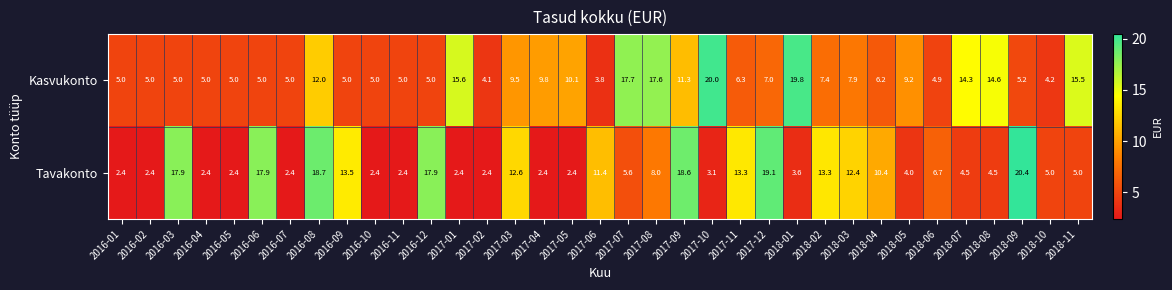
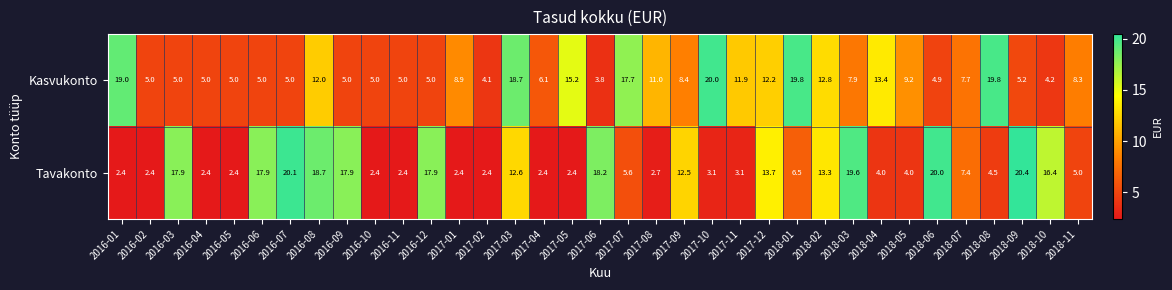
Kasvukonto, 2016-01: 5.0 -> 19.0
Kasvukonto, 2017-01: 15.6 -> 8.9
Kasvukonto, 2017-03: 9.5 -> 18.7
Kasvukonto, 2017-04: 9.8 -> 6.1
Kasvukonto, 2017-05: 10.1 -> 15.2
Kasvukonto, 2017-08: 17.6 -> 11.0
Kasvukonto, 2017-09: 11.3 -> 8.4
Kasvukonto, 2017-11: 6.3 -> 11.9
Kasvukonto, 2017-12: 7.0 -> 12.2
Kasvukonto, 2018-02: 7.4 -> 12.8
Kasvukonto, 2018-04: 6.2 -> 13.4
Kasvukonto, 2018-07: 14.3 -> 7.7
Kasvukonto, 2018-08: 14.6 -> 19.8
Kasvukonto, 2018-11: 15.5 -> 8.3
Tavakonto, 2016-07: 2.4 -> 20.1
Tavakonto, 2016-09: 13.5 -> 17.9
Tavakonto, 2017-06: 11.4 -> 18.2
Tavakonto, 2017-08: 8.0 -> 2.7
Tavakonto, 2017-09: 18.6 -> 12.5
Tavakonto, 2017-11: 13.3 -> 3.1
Tavakonto, 2017-12: 19.1 -> 13.7
Tavakonto, 2018-01: 3.6 -> 6.5
Tavakonto, 2018-03: 12.4 -> 19.6
Tavakonto, 2018-04: 10.4 -> 4.0
Tavakonto, 2018-06: 6.7 -> 20.0
Tavakonto, 2018-07: 4.5 -> 7.4
Tavakonto, 2018-10: 5.0 -> 16.4
